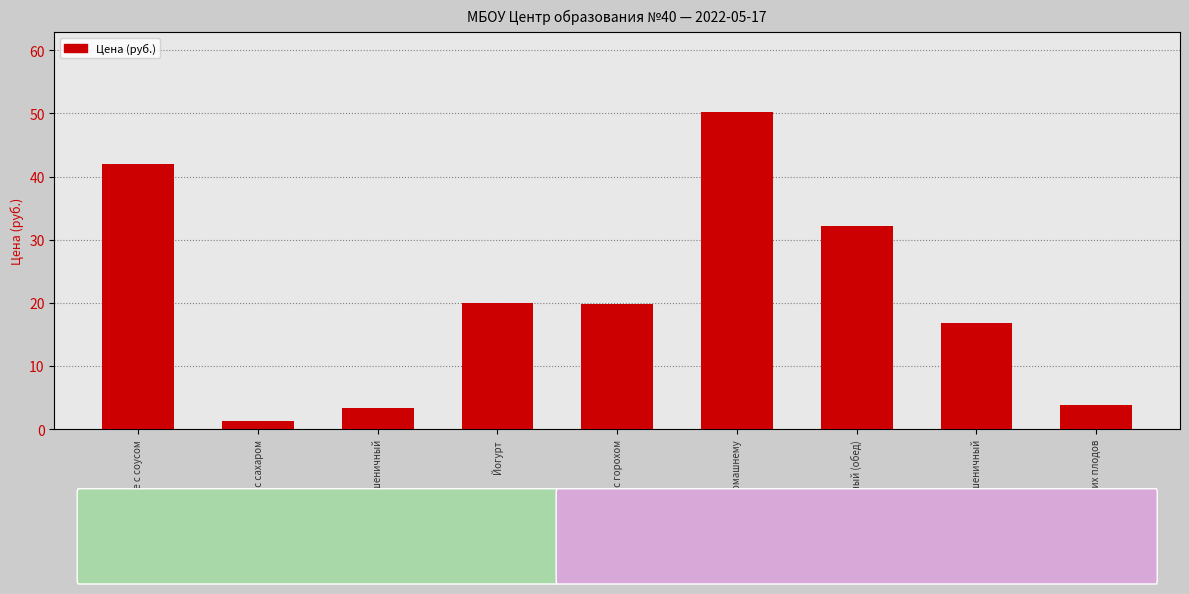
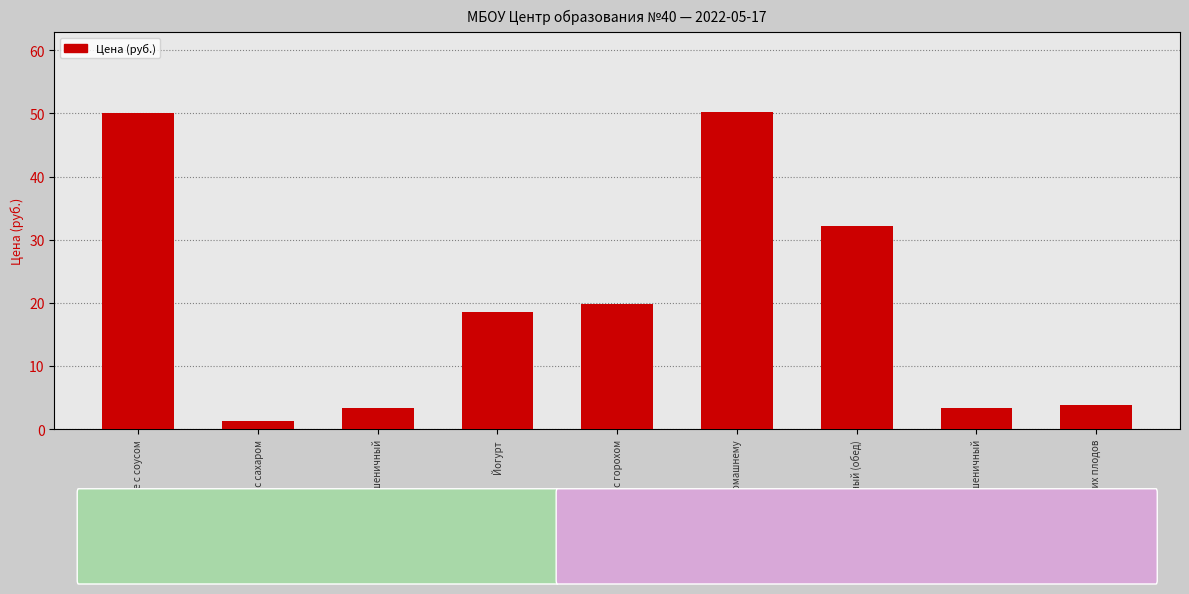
Котлеты мясные с соусом: 42 -> 50
Йогурт: 20 -> 19
Хлеб ржано-пшеничный: 17 -> 3
